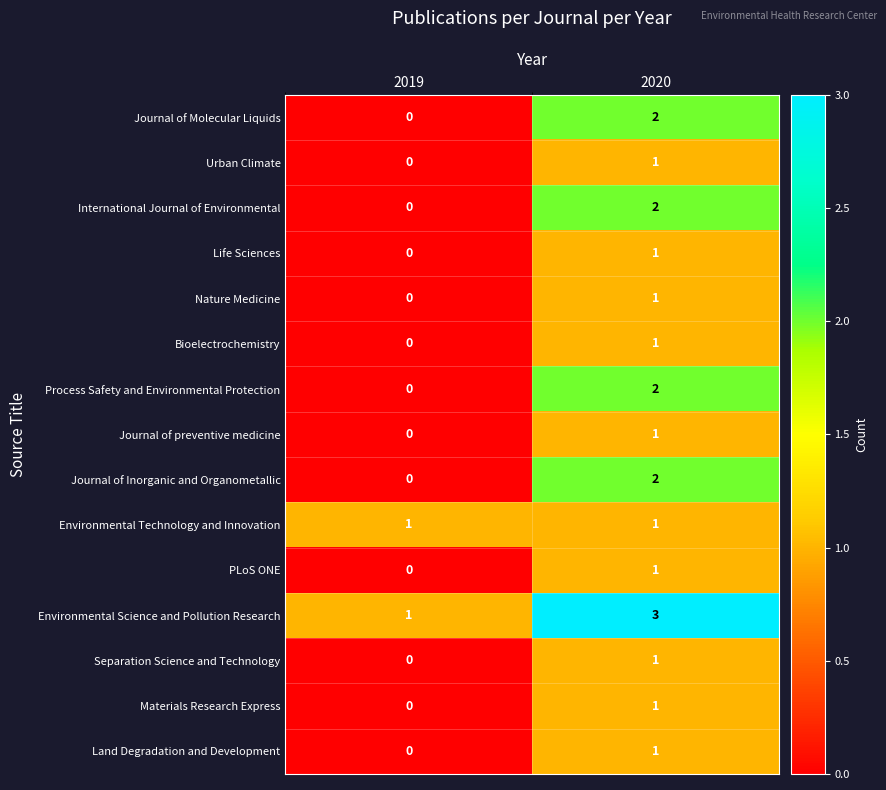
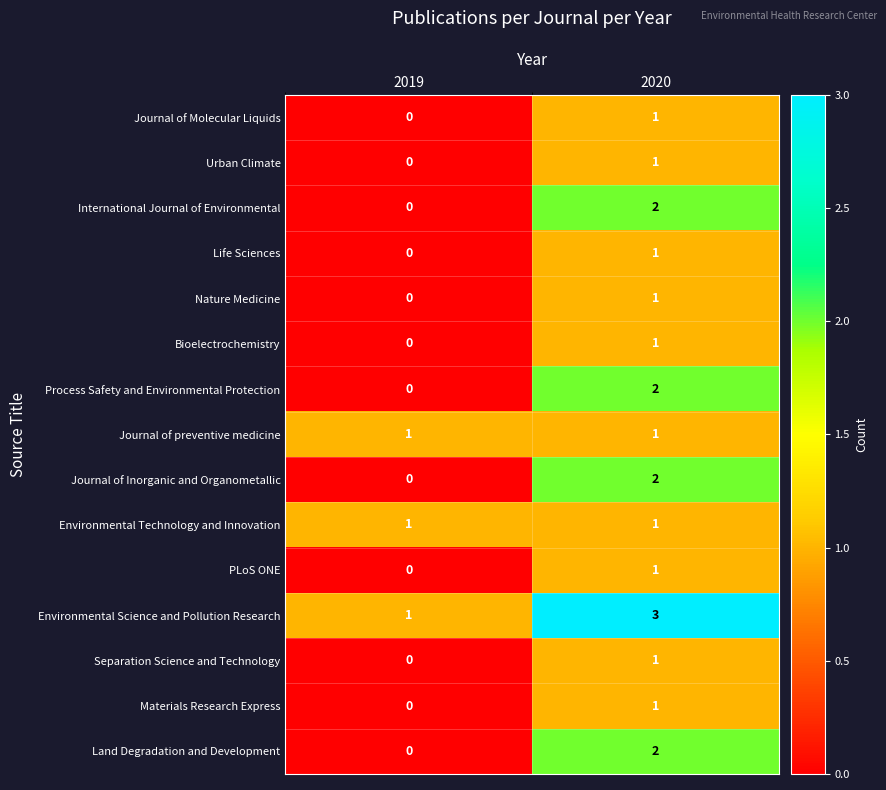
Journal of Molecular Liquids, 2020: 2 -> 1
Journal of preventive medicine, 2019: 0 -> 1
Land Degradation and Development, 2020: 1 -> 2
